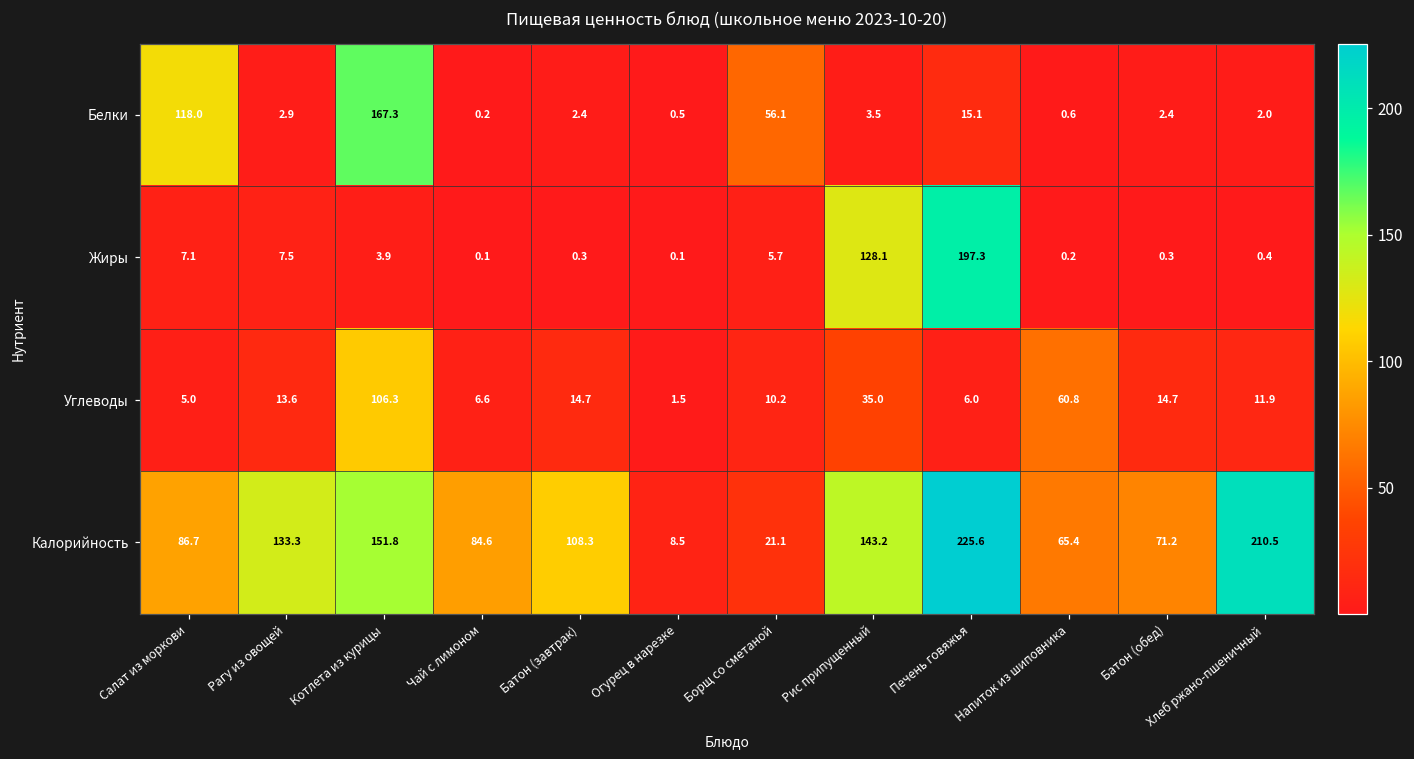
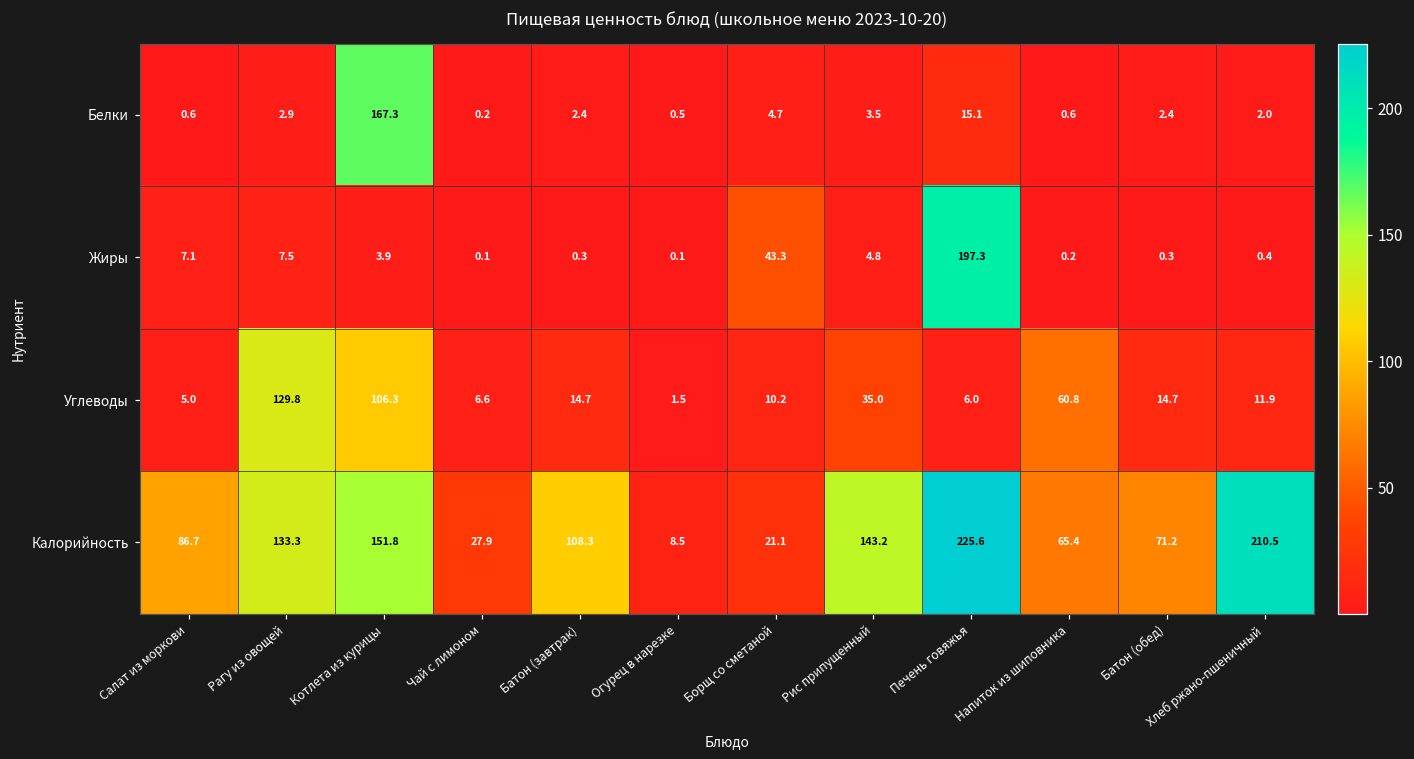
Белки, Салат из моркови: 118.0 -> 0.6
Белки, Борщ со сметаной: 56.1 -> 4.7
Жиры, Борщ со сметаной: 5.7 -> 43.3
Жиры, Рис припущенный: 128.1 -> 4.8
Углеводы, Рагу из овощей: 13.6 -> 129.8
Калорийность, Чай с лимоном: 84.6 -> 27.9
